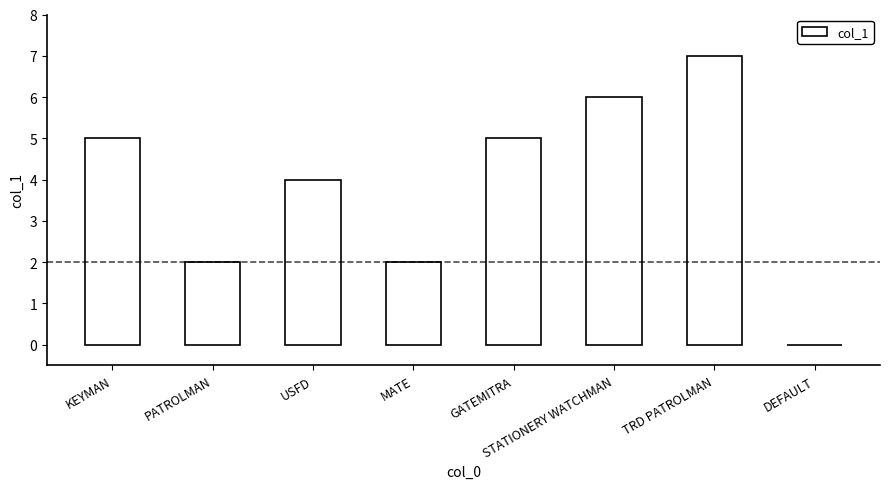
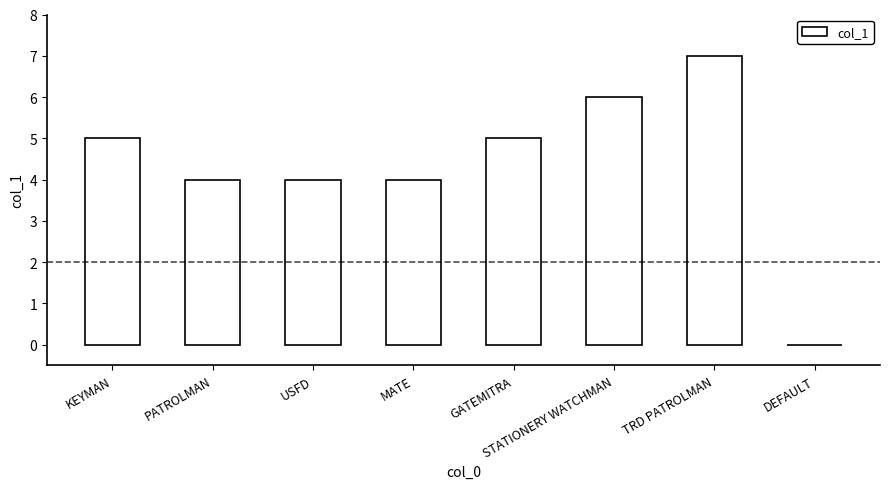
PATROLMAN: 2 -> 4
MATE: 2 -> 4
